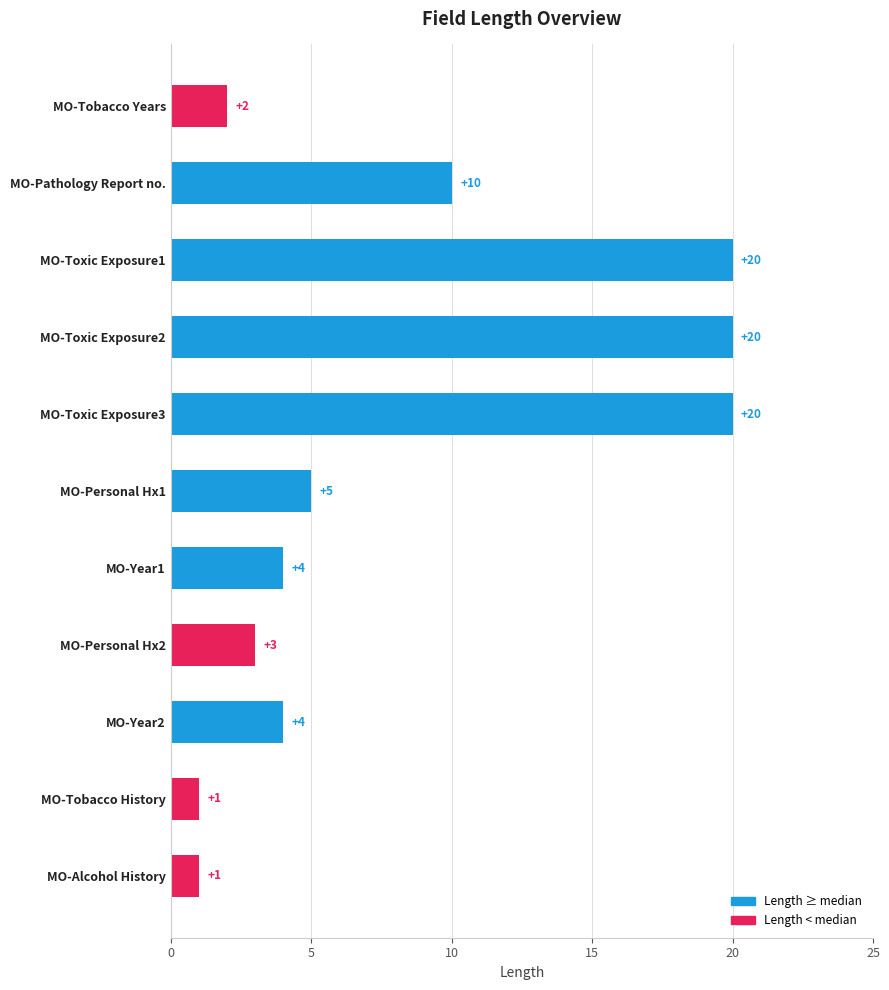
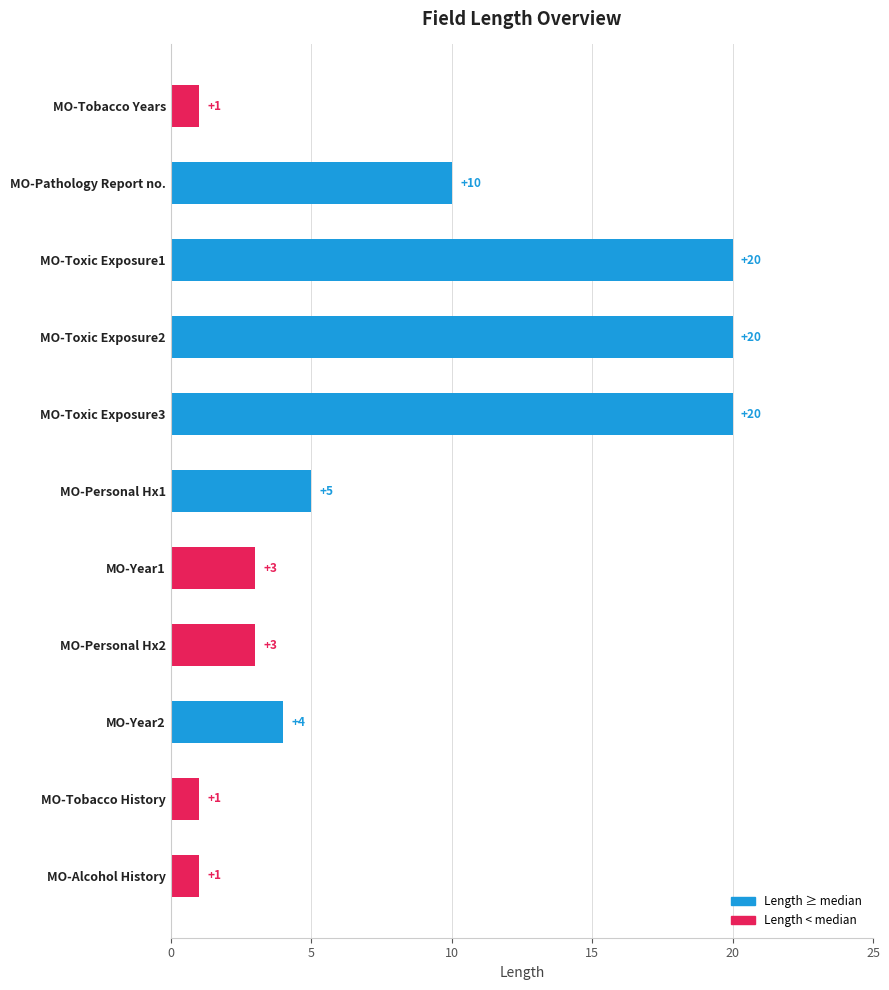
MO-Tobacco Years: +2 -> +1
MO-Year1: +4 -> +3
